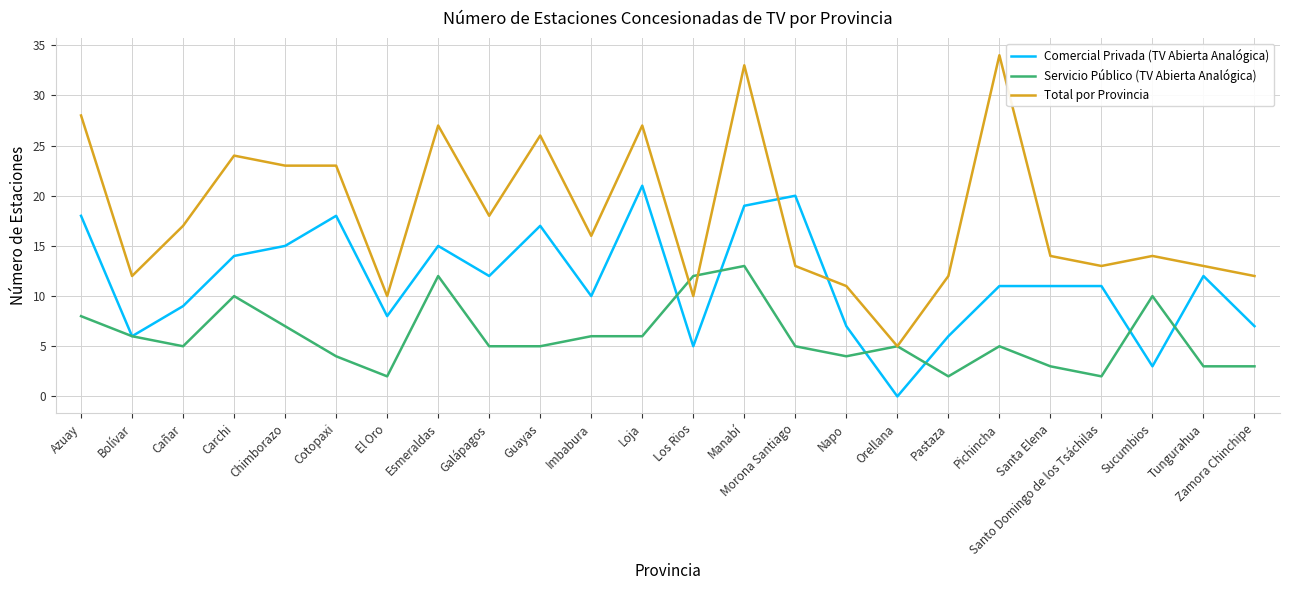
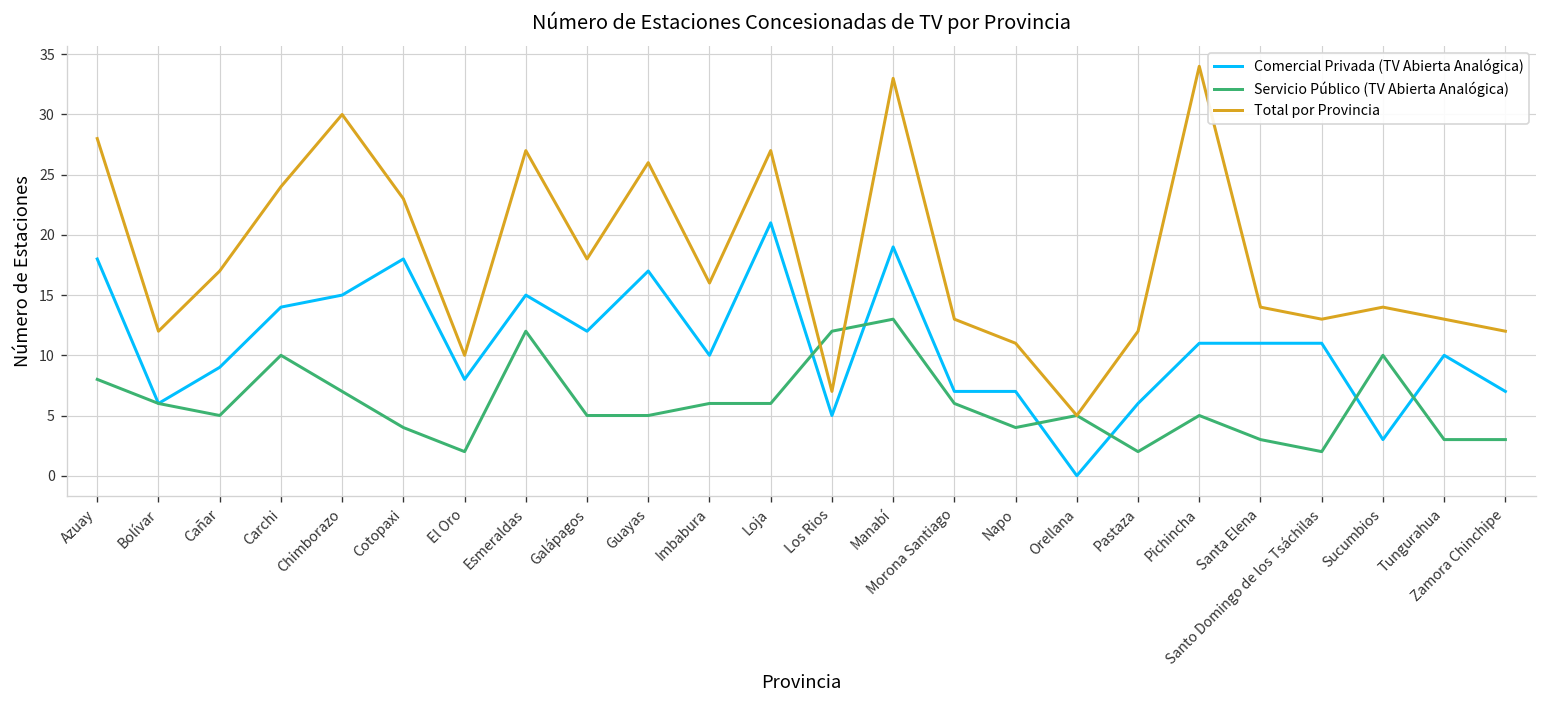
Total por Provincia, Chimborazo: 23 -> 30
Total por Provincia, Los Rios: 10 -> 7
Comercial Privada (TV Abierta Analógica), Morona Santiago: 20 -> 7
Servicio Público (TV Abierta Analógica), Morona Santiago: 5 -> 6
Comercial Privada (TV Abierta Analógica), Tungurahua: 12 -> 10
